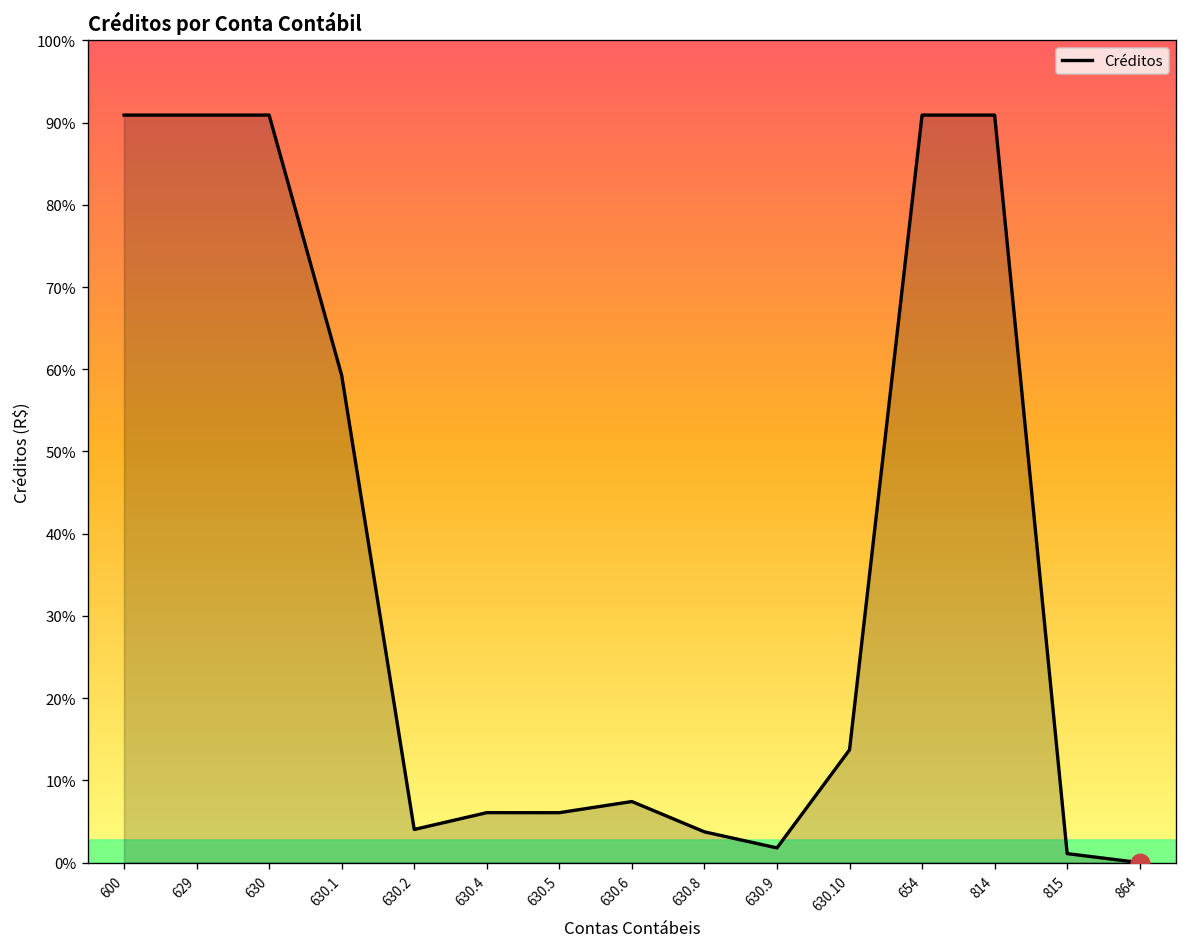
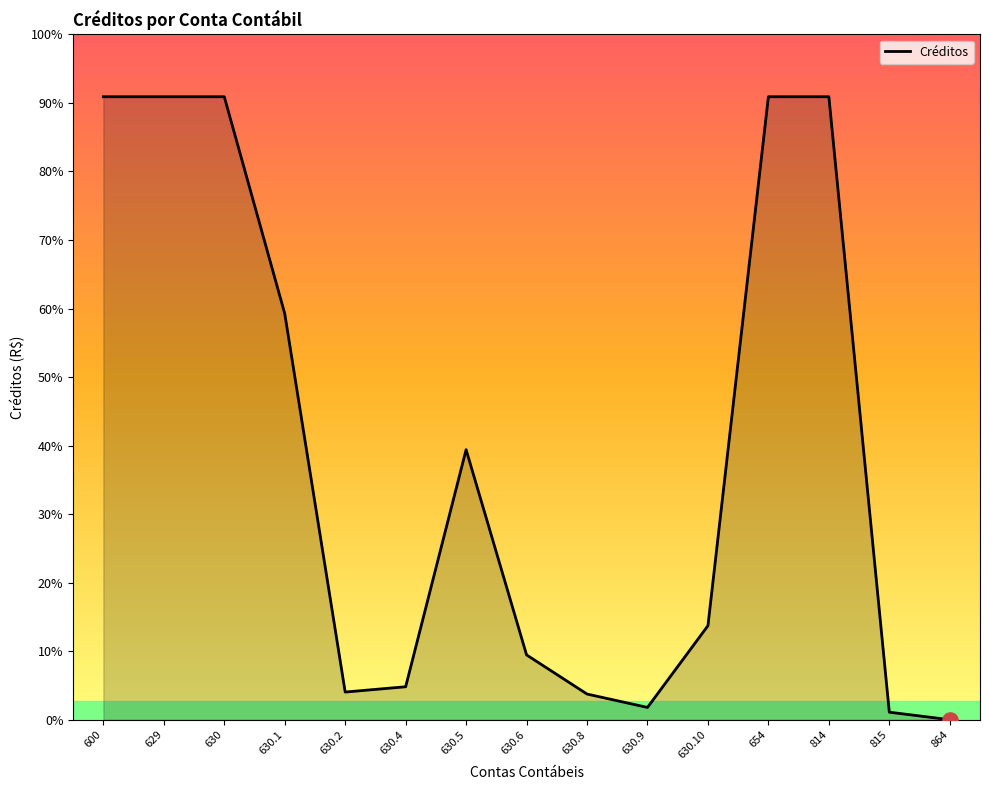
Créditos, 630.4: 6% -> 5%
Créditos, 630.5: 6% -> 39%
Créditos, 630.6: 7% -> 9%
